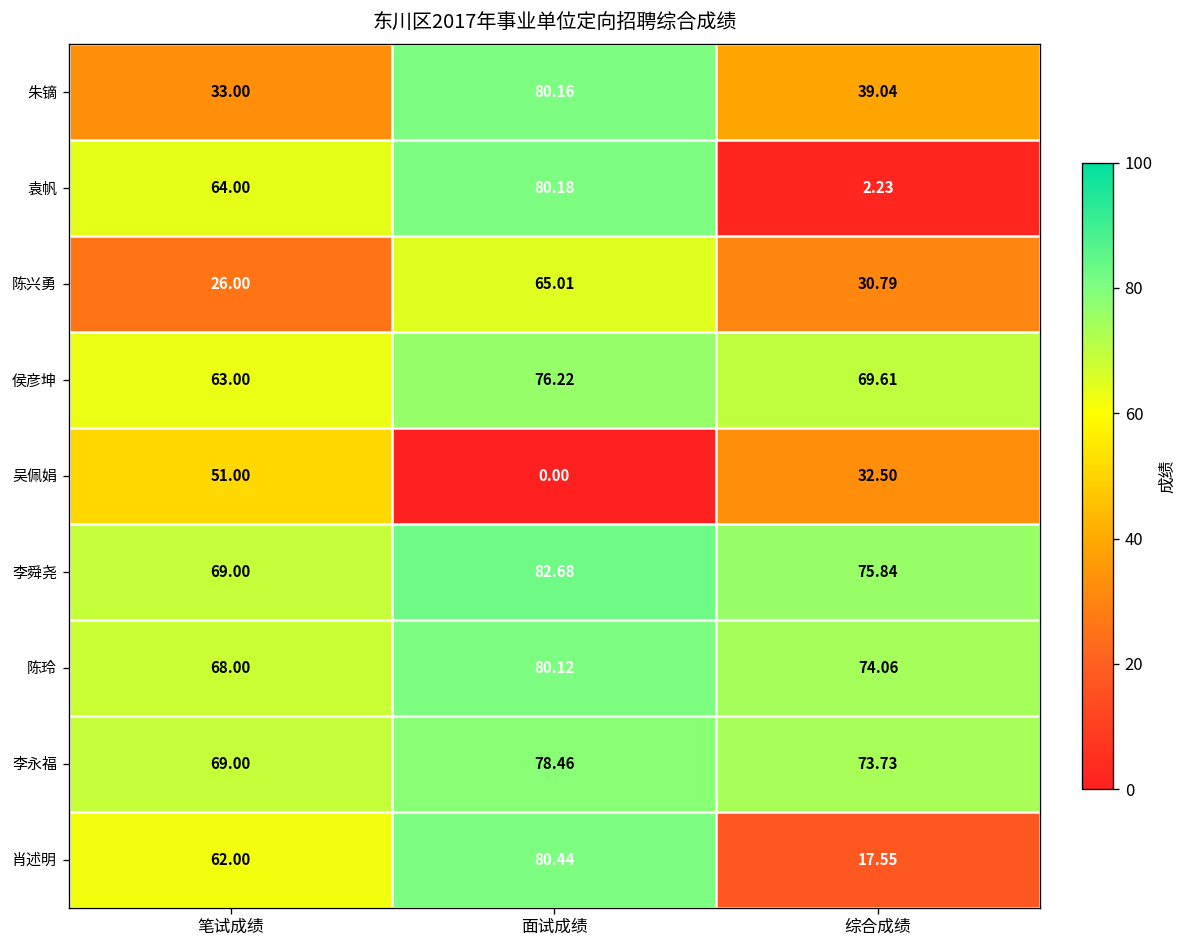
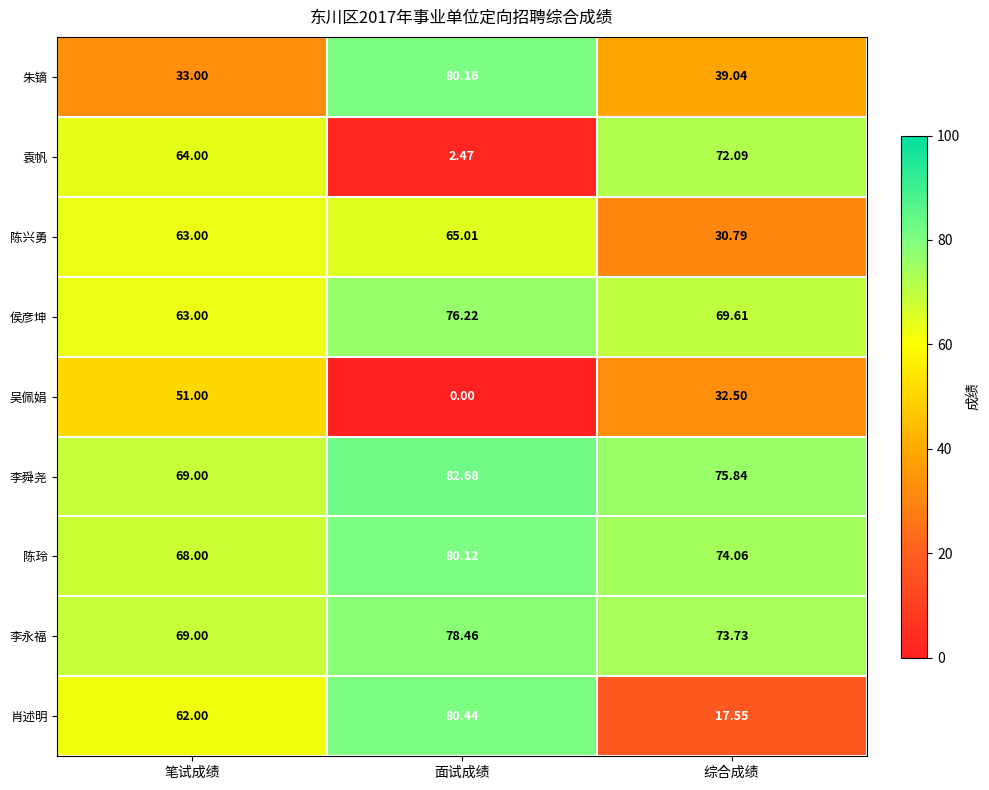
袁帆, 面试成绩: 80.18 -> 2.47
袁帆, 综合成绩: 2.23 -> 72.09
陈兴勇, 笔试成绩: 26.00 -> 63.00
